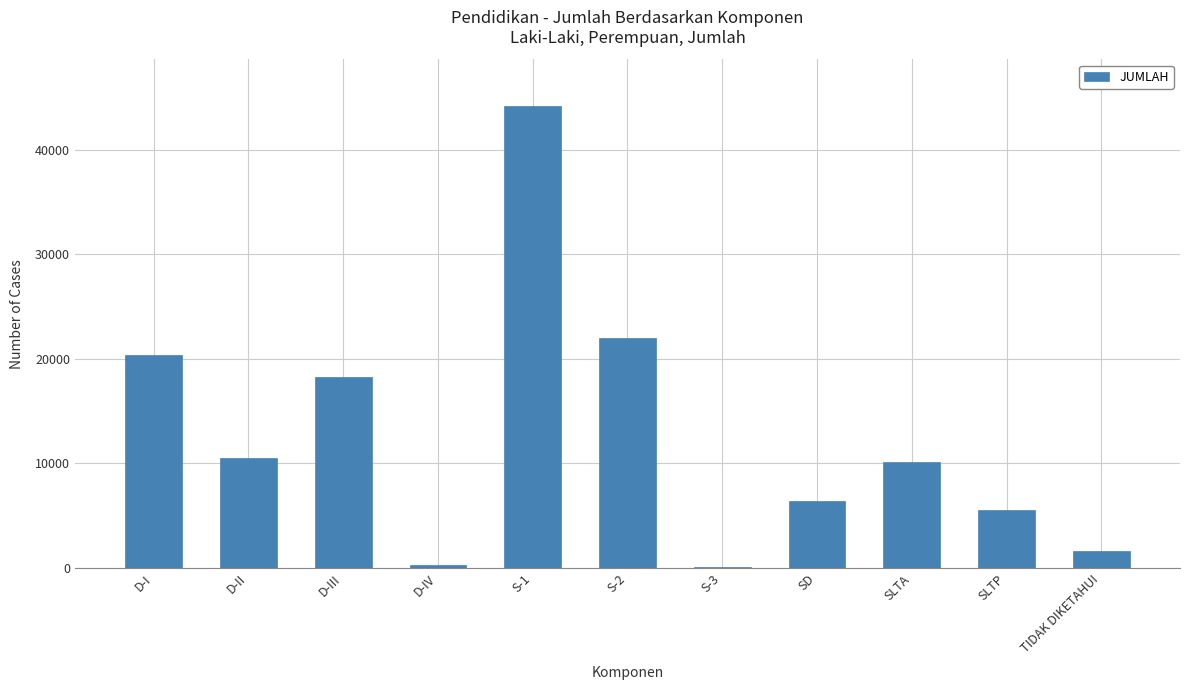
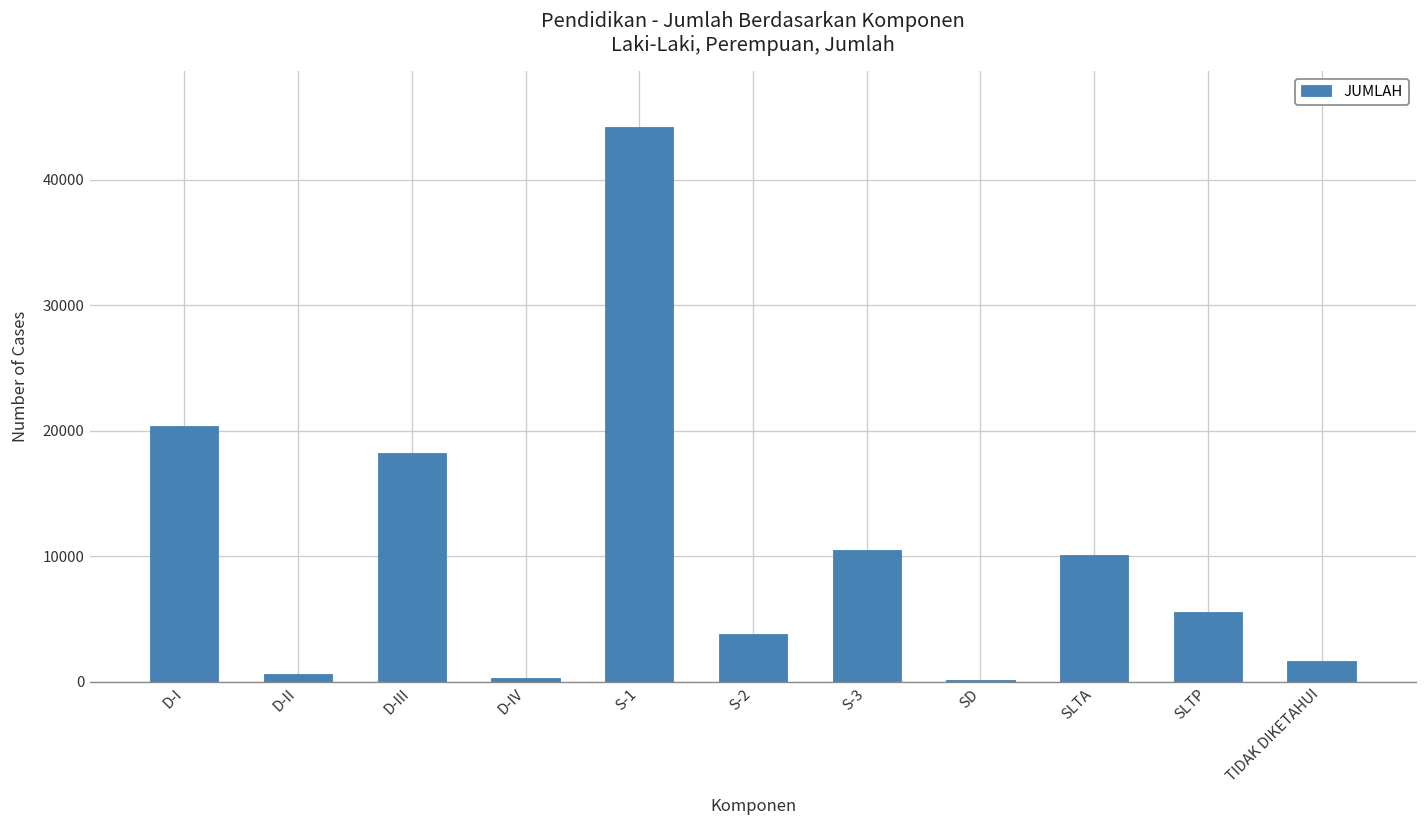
D-II: 10500 -> 600
S-2: 22000 -> 3800
S-3: 100 -> 10500
SD: 6400 -> 100
